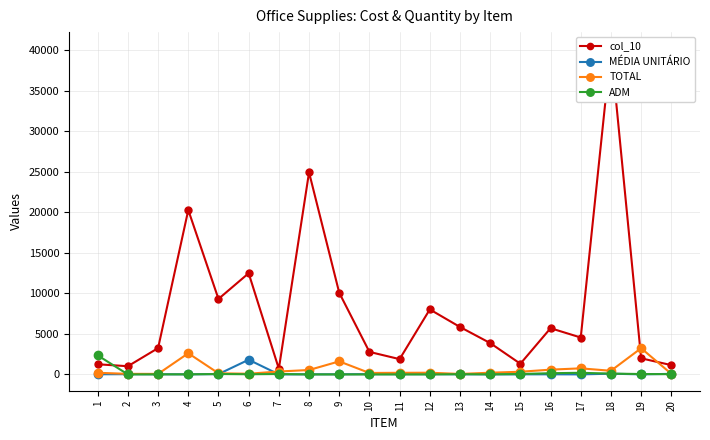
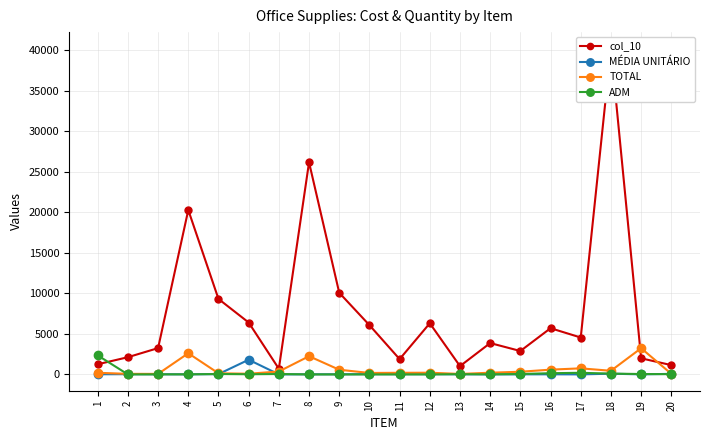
col_10, 2: 1000 -> 2000
col_10, 6: 12000 -> 6000
col_10, 8: 25000 -> 26000
TOTAL, 8: 1000 -> 2000
TOTAL, 9: 2000 -> 1000
col_10, 10: 3000 -> 6000
col_10, 12: 8000 -> 6000
col_10, 13: 6000 -> 1000
col_10, 15: 1000 -> 3000
